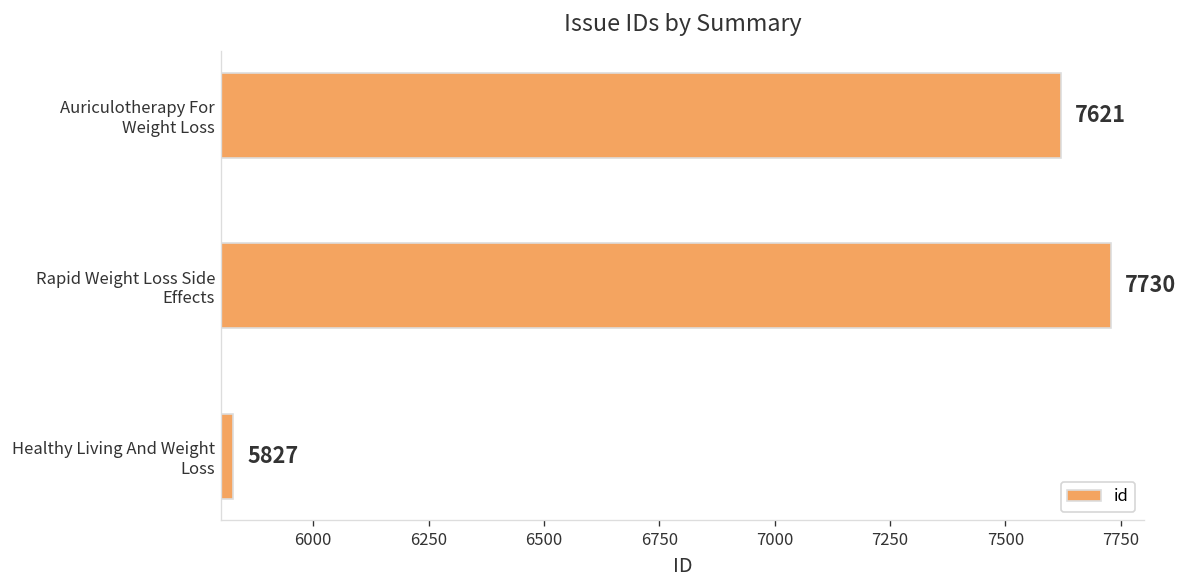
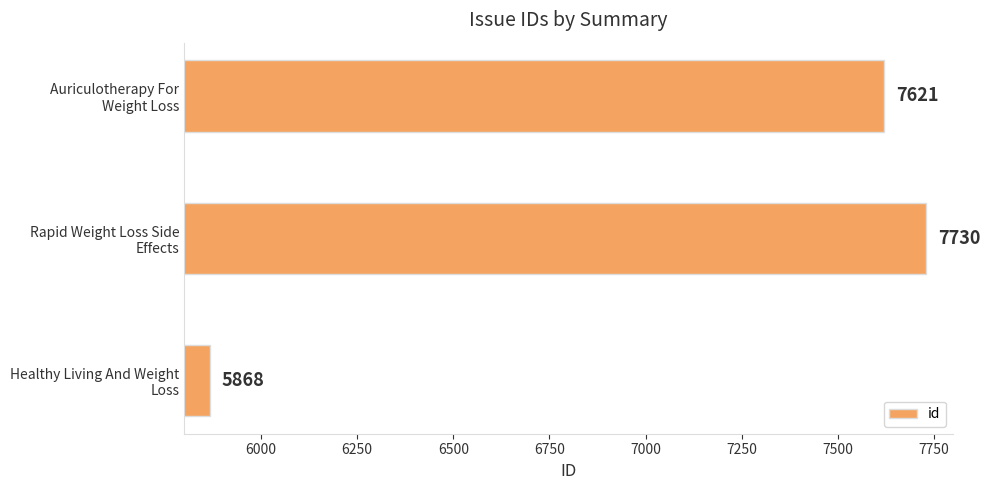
Healthy Living And Weight Loss: 5827 -> 5868
